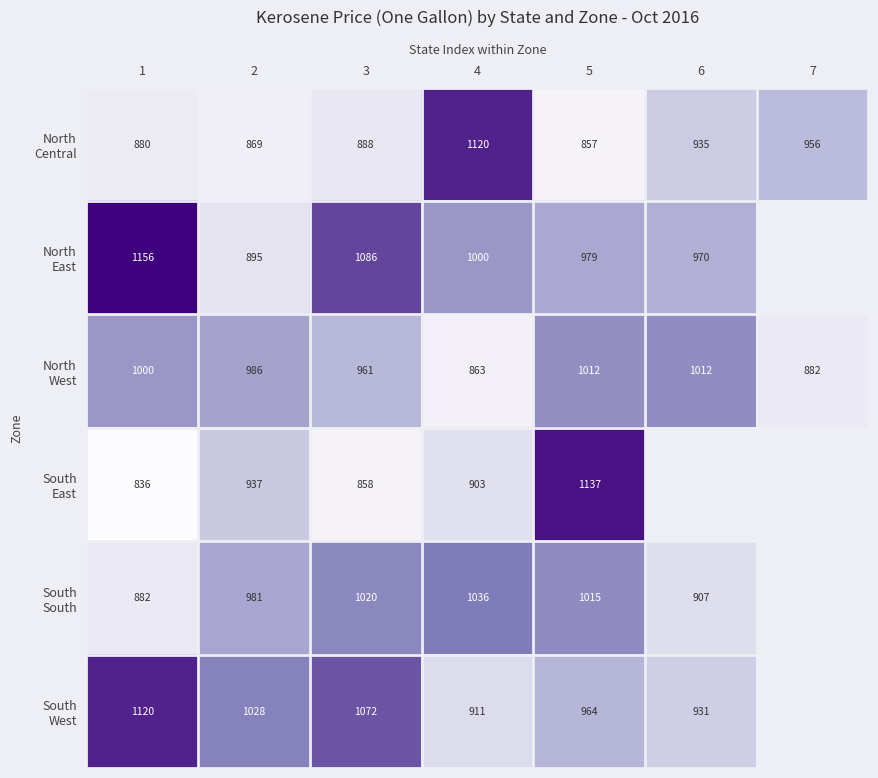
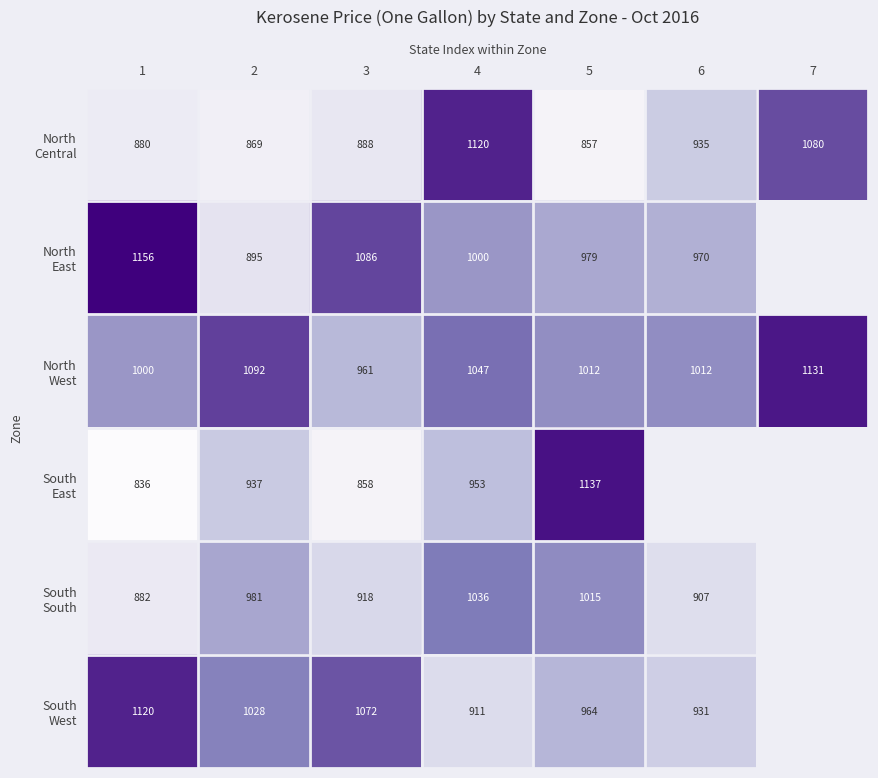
North Central, 7: 956 -> 1080
North West, 2: 986 -> 1092
North West, 4: 863 -> 1047
North West, 7: 882 -> 1131
South East, 4: 903 -> 953
South South, 3: 1020 -> 918
